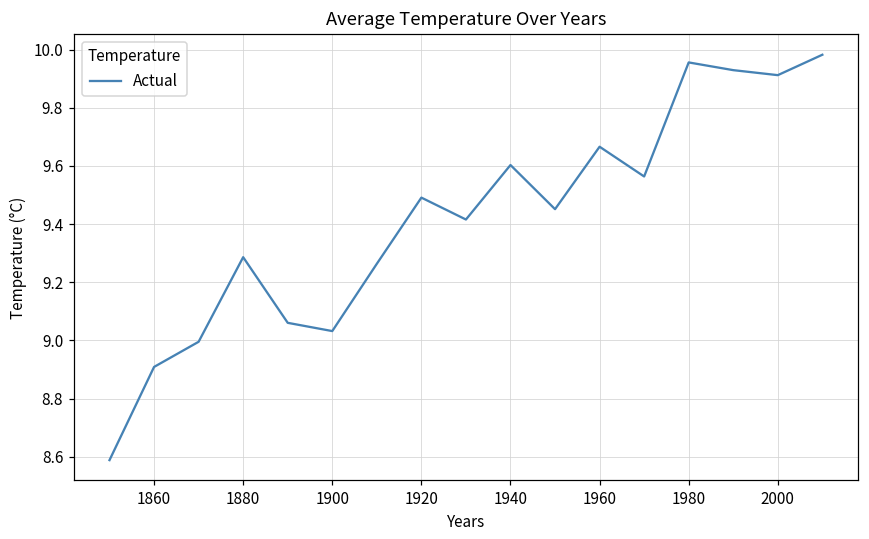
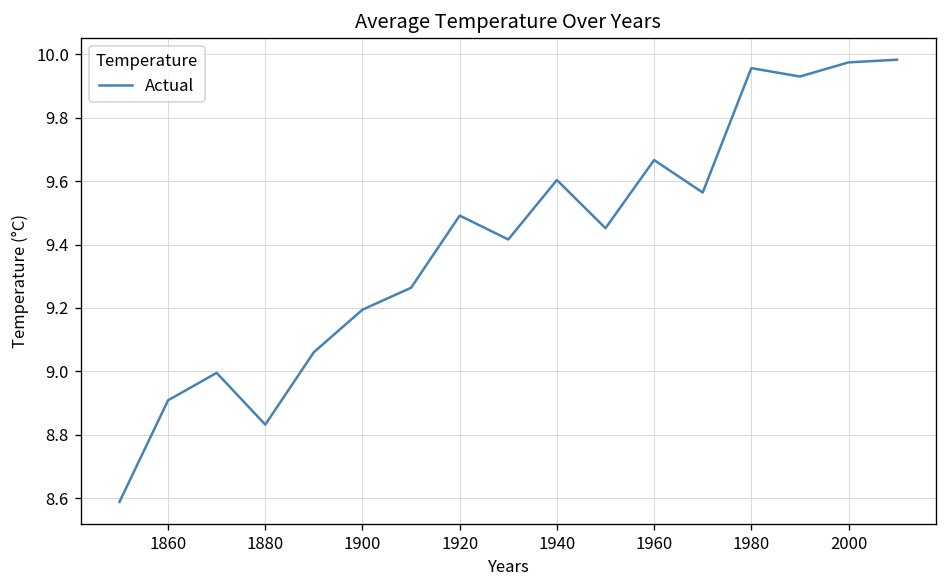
1880: 9.29 -> 8.83
1900: 9.03 -> 9.19
2000: 9.91 -> 9.97
